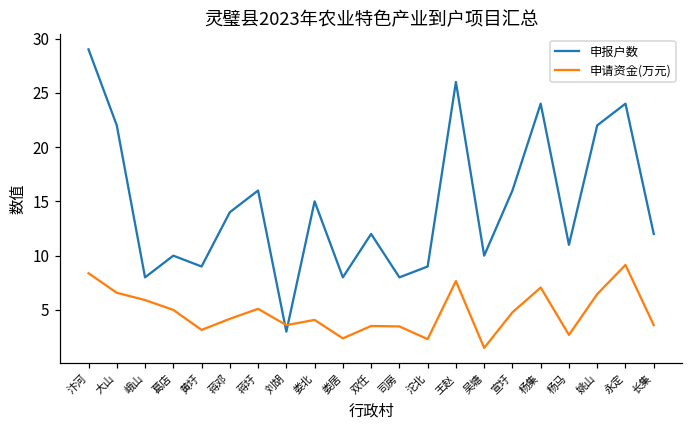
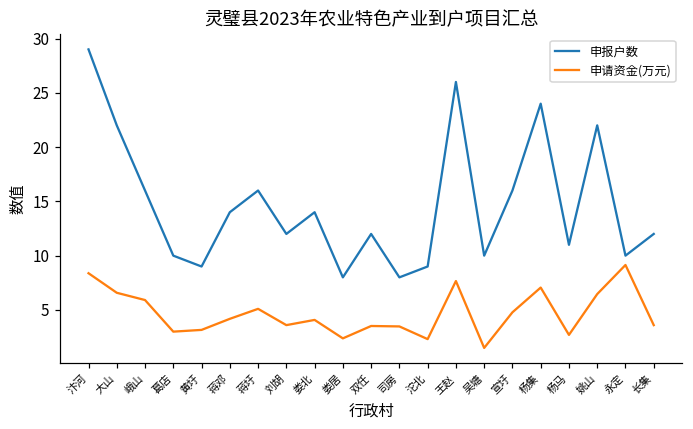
申报户数, 峨山: 8 -> 16
申请资金(万元), 葛店: 5 -> 3
申报户数, 刘胡: 3 -> 12
申报户数, 娄北: 15 -> 14
申报户数, 永定: 24 -> 10
